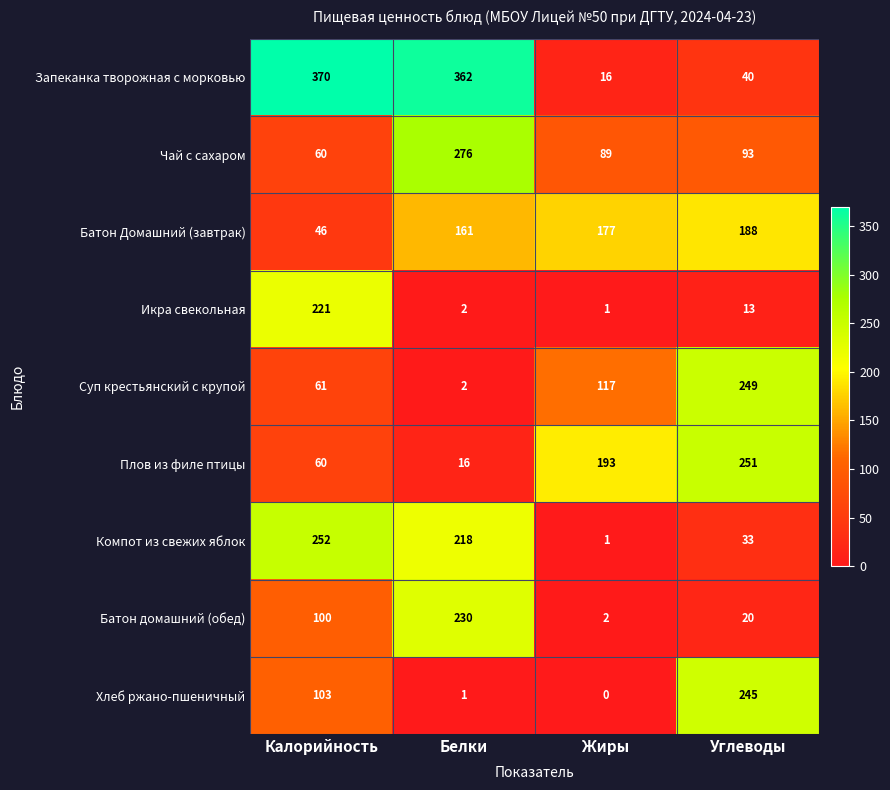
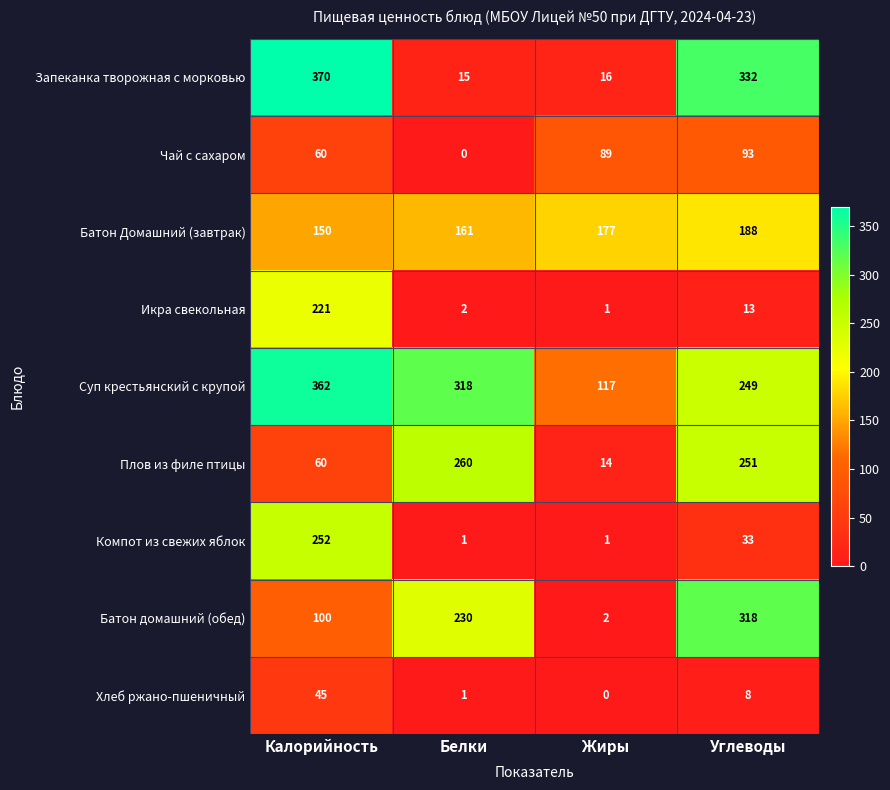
Запеканка творожная с морковью, Белки: 362 -> 15
Запеканка творожная с морковью, Углеводы: 40 -> 332
Чай с сахаром, Белки: 276 -> 0
Батон Домашний (завтрак), Калорийность: 46 -> 150
Суп крестьянский с крупой, Калорийность: 61 -> 362
Суп крестьянский с крупой, Белки: 2 -> 318
Плов из филе птицы, Белки: 16 -> 260
Плов из филе птицы, Жиры: 193 -> 14
Компот из свежих яблок, Белки: 218 -> 1
Батон домашний (обед), Углеводы: 20 -> 318
Хлеб ржано-пшеничный, Калорийность: 103 -> 45
Хлеб ржано-пшеничный, Углеводы: 245 -> 8
